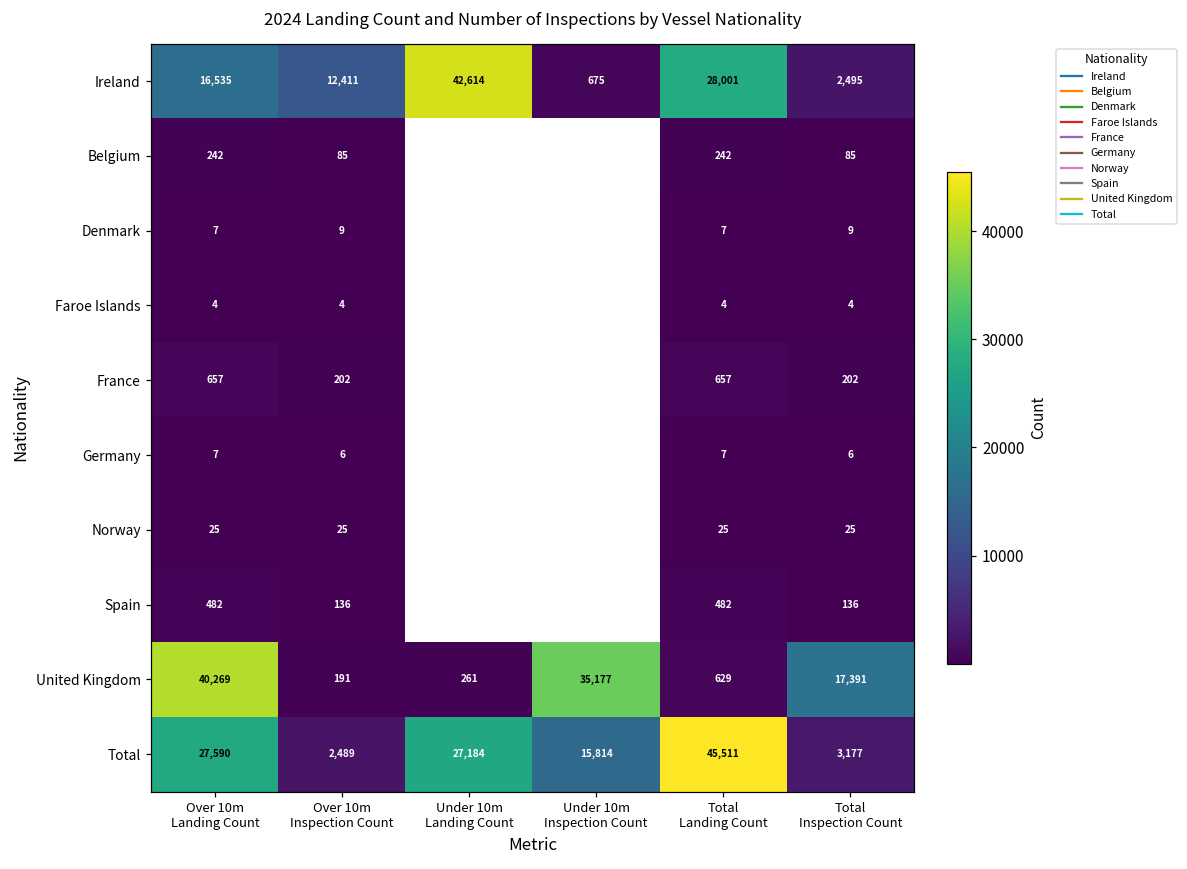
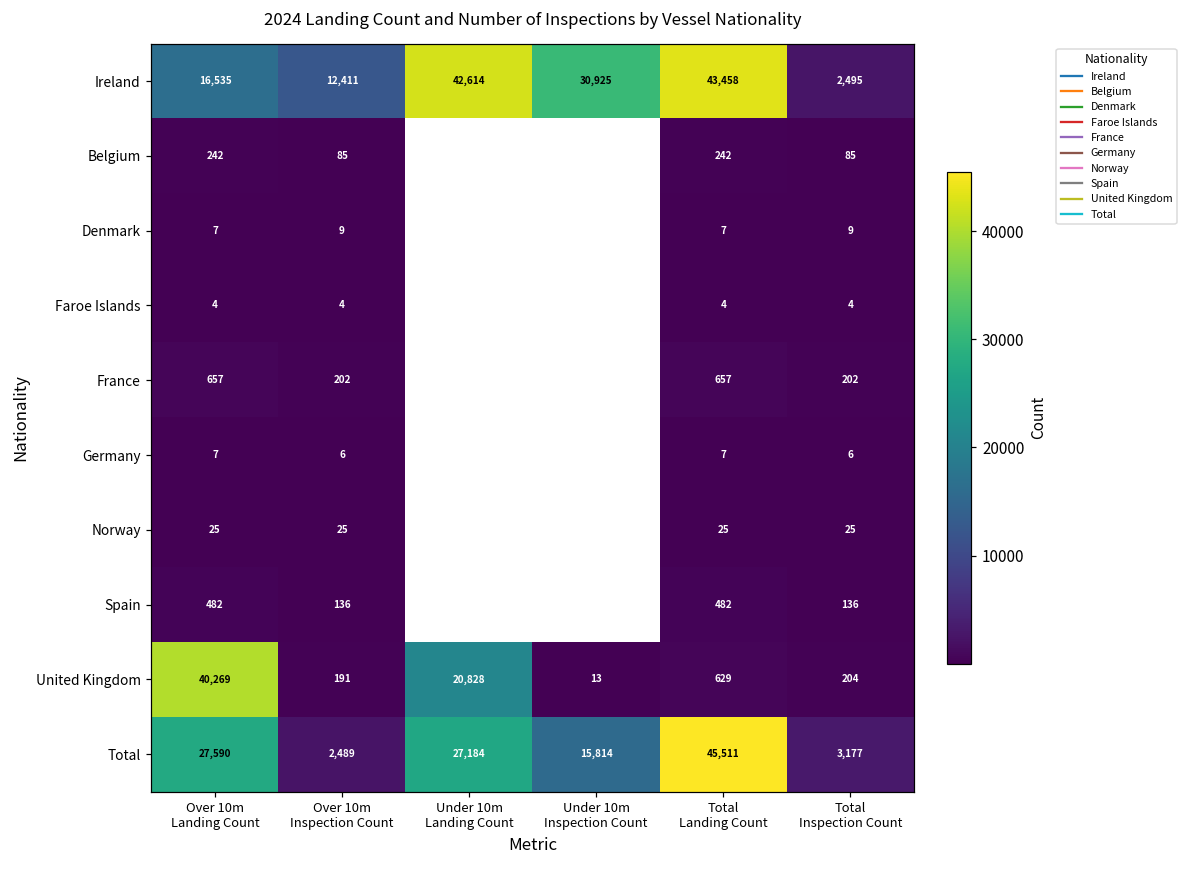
Ireland, Under 10m Inspection Count: 675 -> 30,925
Ireland, Total Landing Count: 28,001 -> 43,458
United Kingdom, Under 10m Landing Count: 261 -> 20,828
United Kingdom, Under 10m Inspection Count: 35,177 -> 13
United Kingdom, Total Inspection Count: 17,391 -> 204
